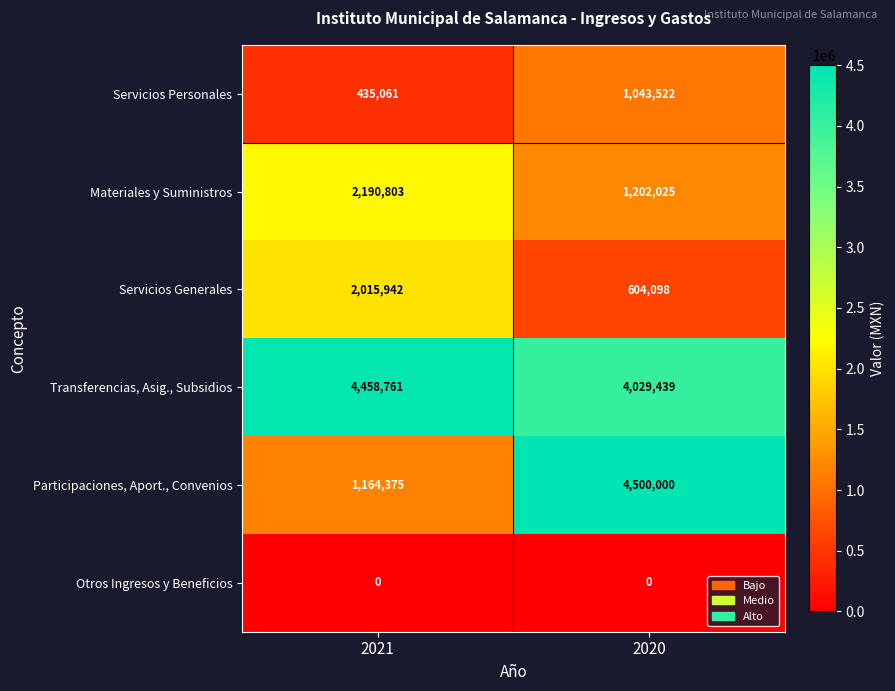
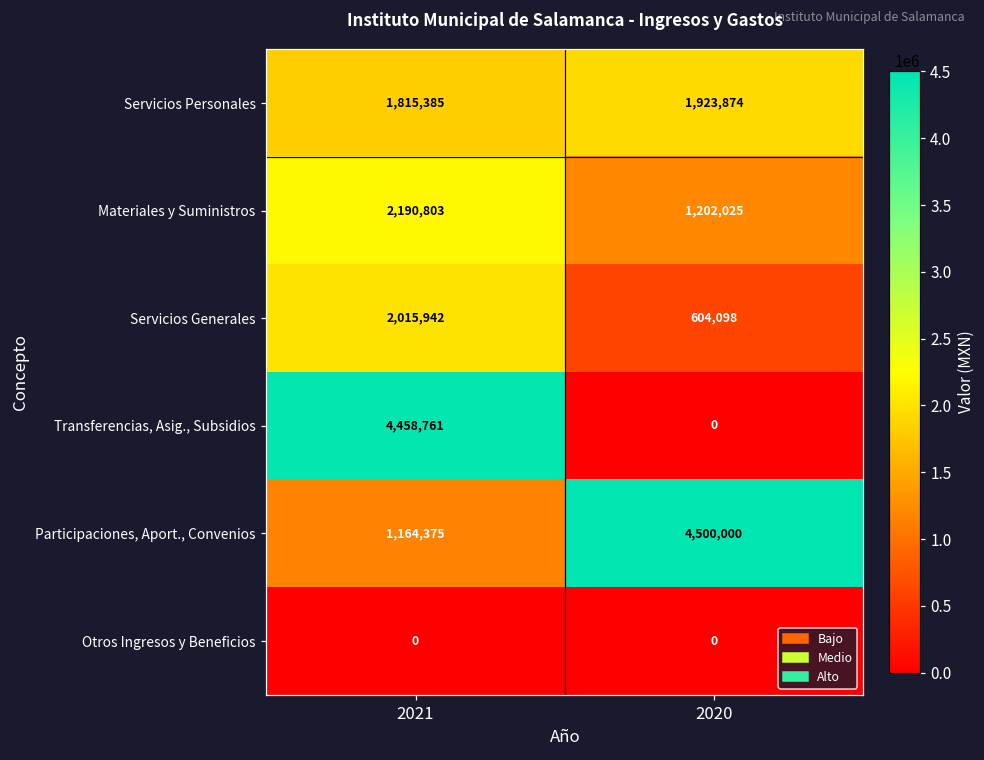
Servicios Personales, 2021: 435,061 -> 1,815,385
Servicios Personales, 2020: 1,043,522 -> 1,923,874
Transferencias, Asig., Subsidios, 2020: 4,029,439 -> 0
